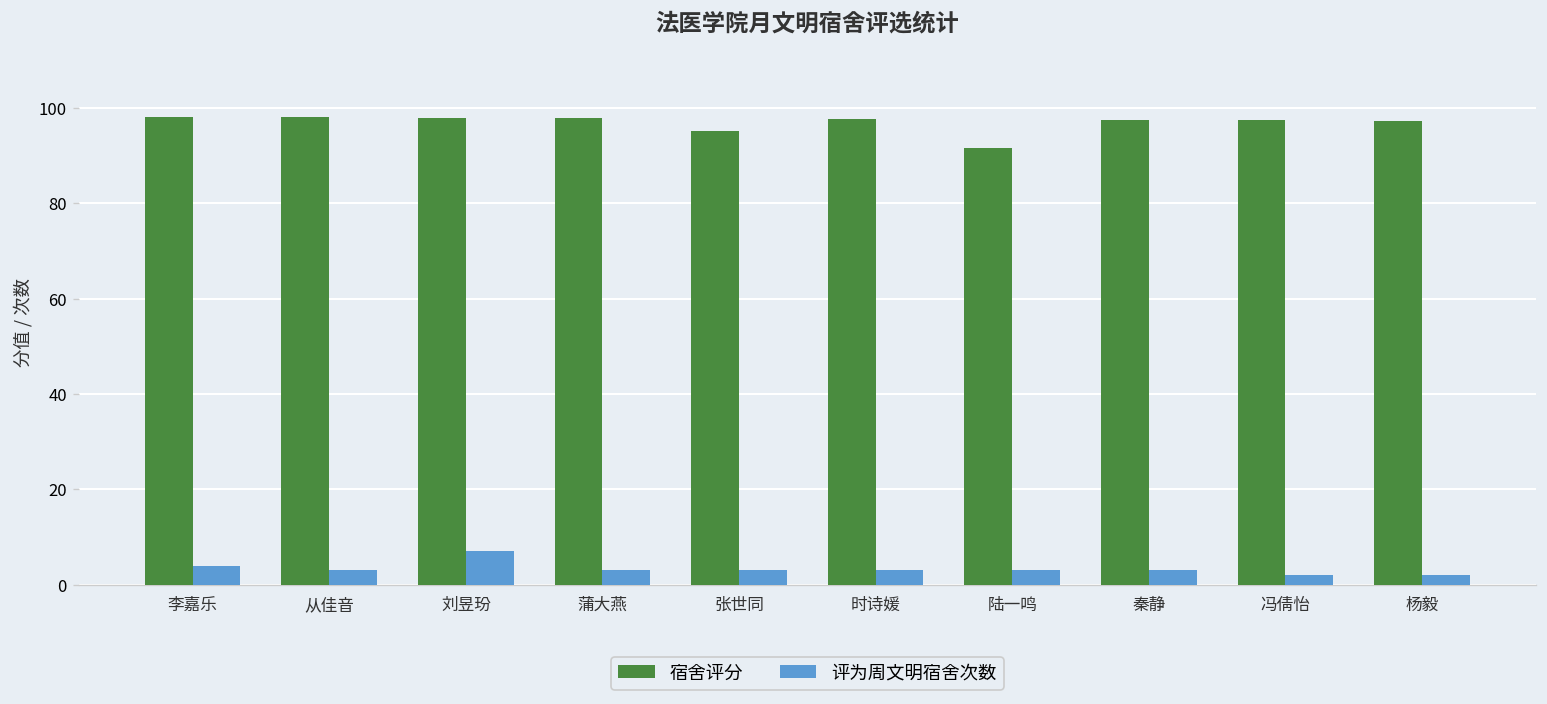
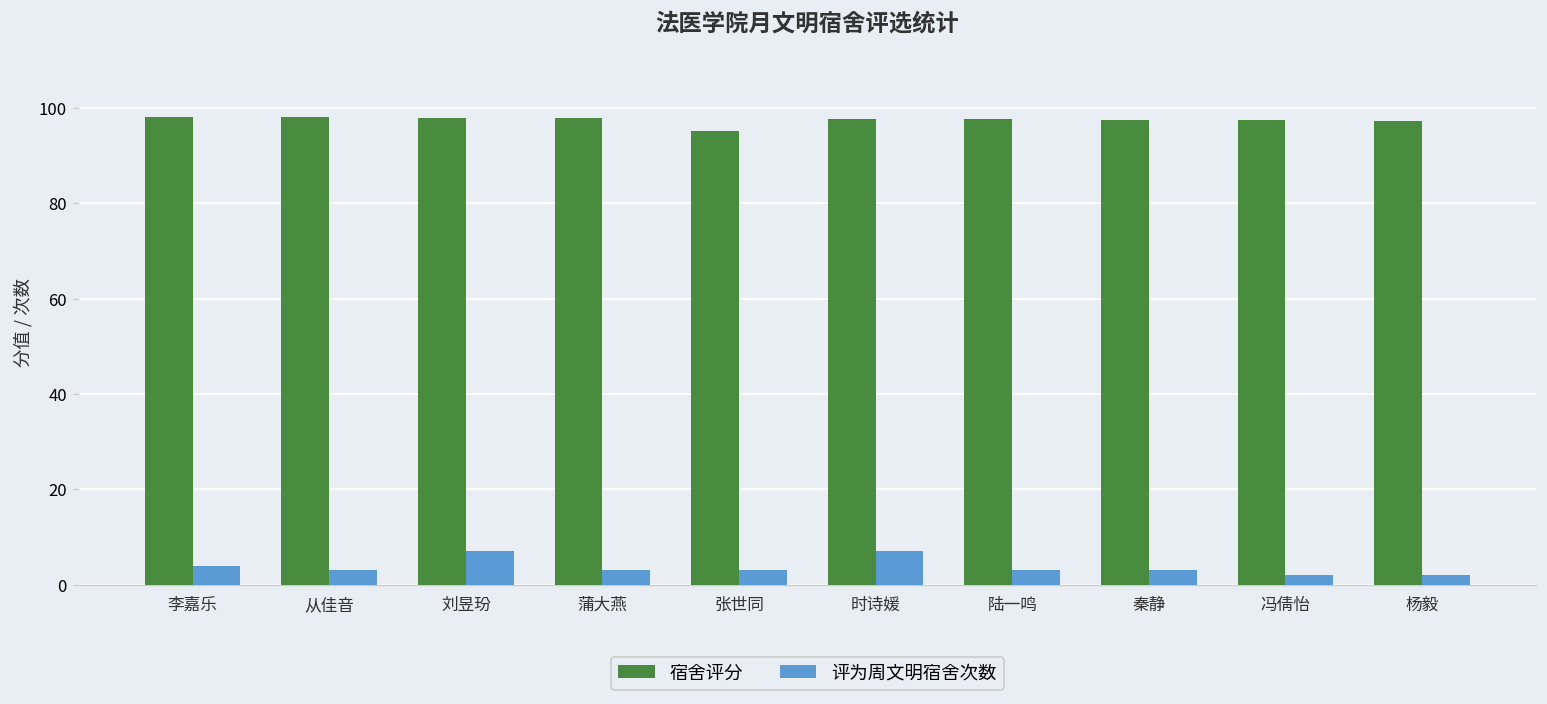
评为周文明宿舍次数, 时诗媛: 3 -> 7
宿舍评分, 陆一鸣: 92 -> 98
